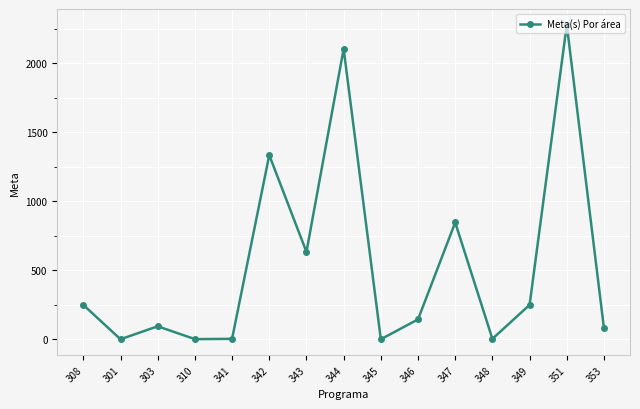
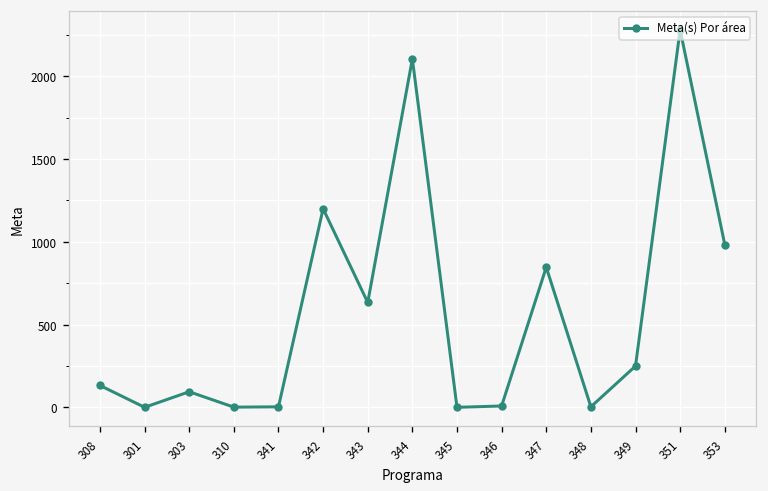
308: 250 -> 130
342: 1340 -> 1200
346: 150 -> 10
353: 80 -> 980
